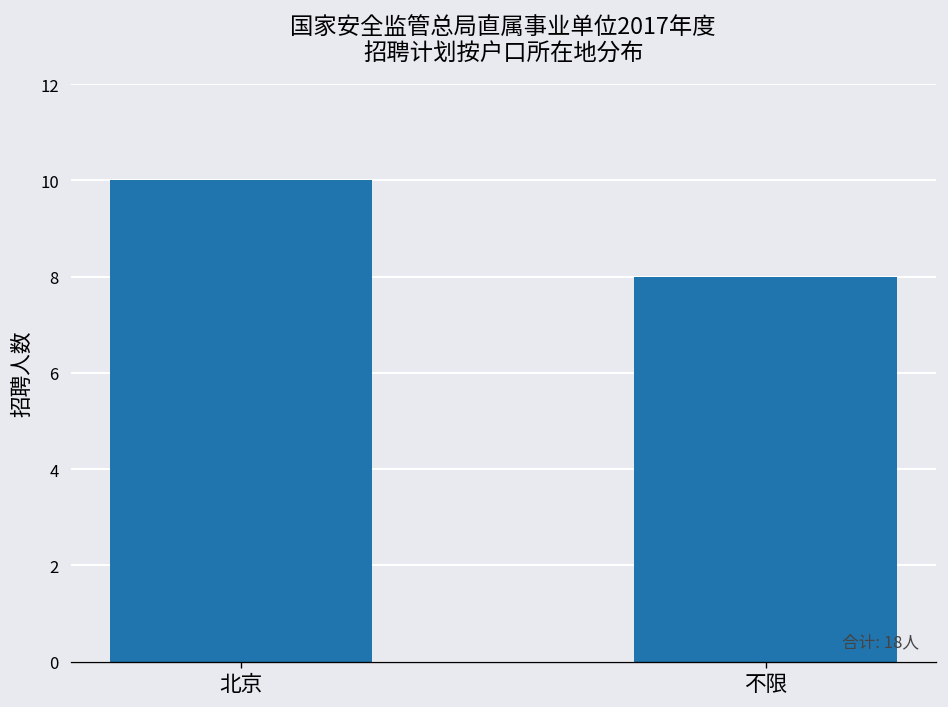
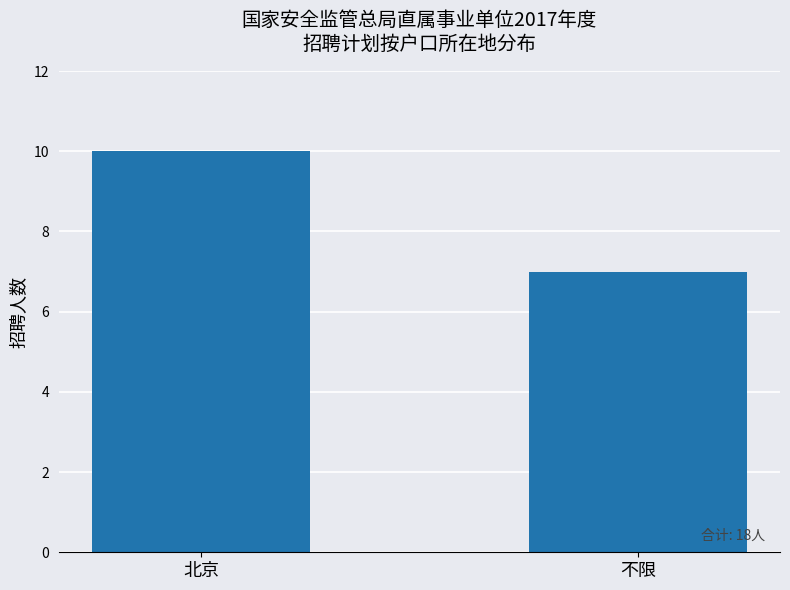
不限: 8 -> 7
